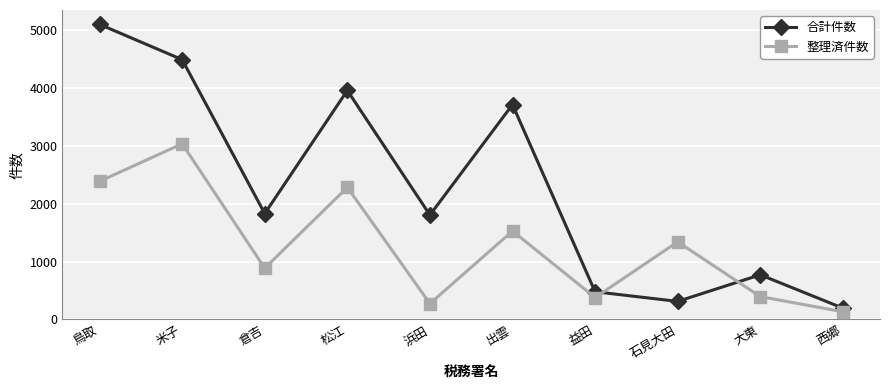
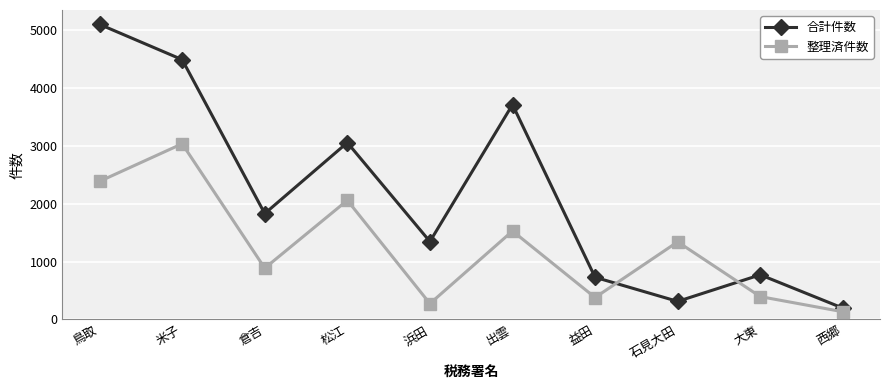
合計件数, 松江: 4000 -> 3100
整理済件数, 松江: 2300 -> 2100
合計件数, 浜田: 1800 -> 1300
合計件数, 益田: 500 -> 700
